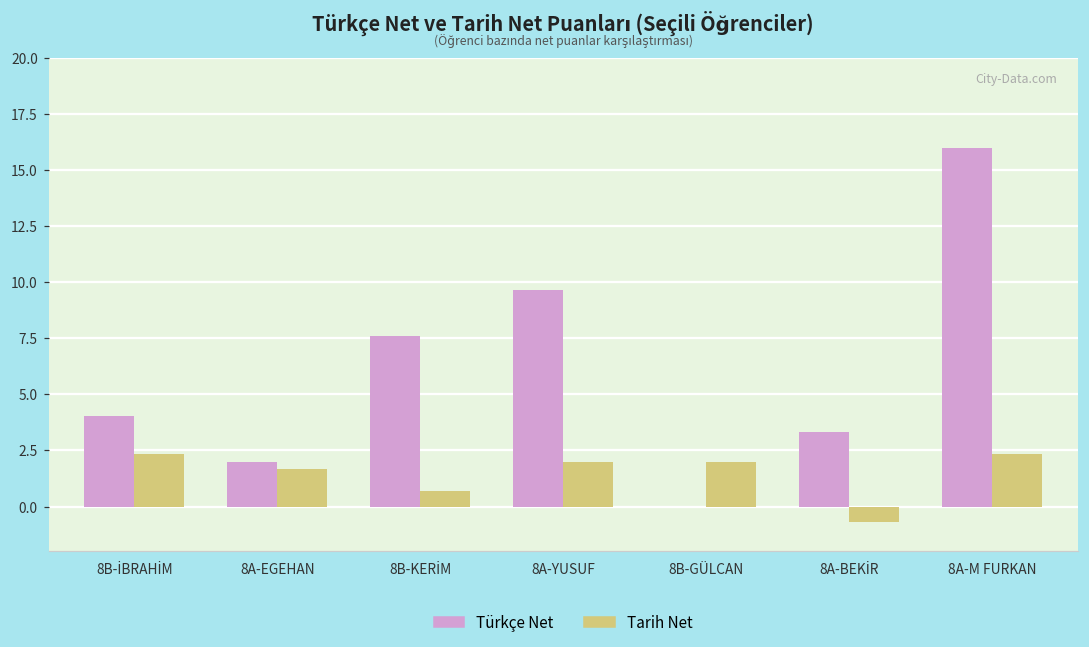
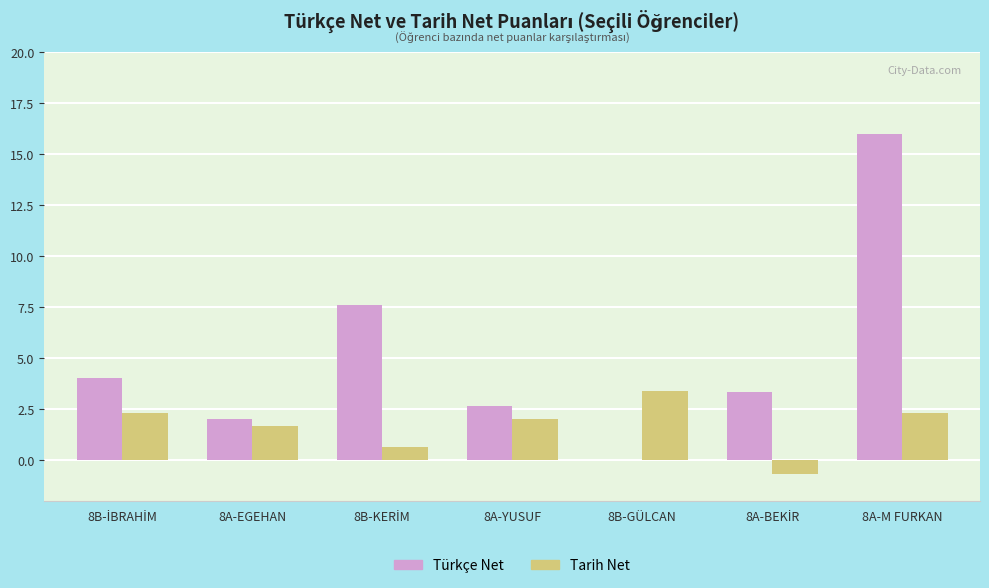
Türkçe Net, 8A-YUSUF: 9.7 -> 2.7
Tarih Net, 8B-GÜLCAN: 2.0 -> 3.4
